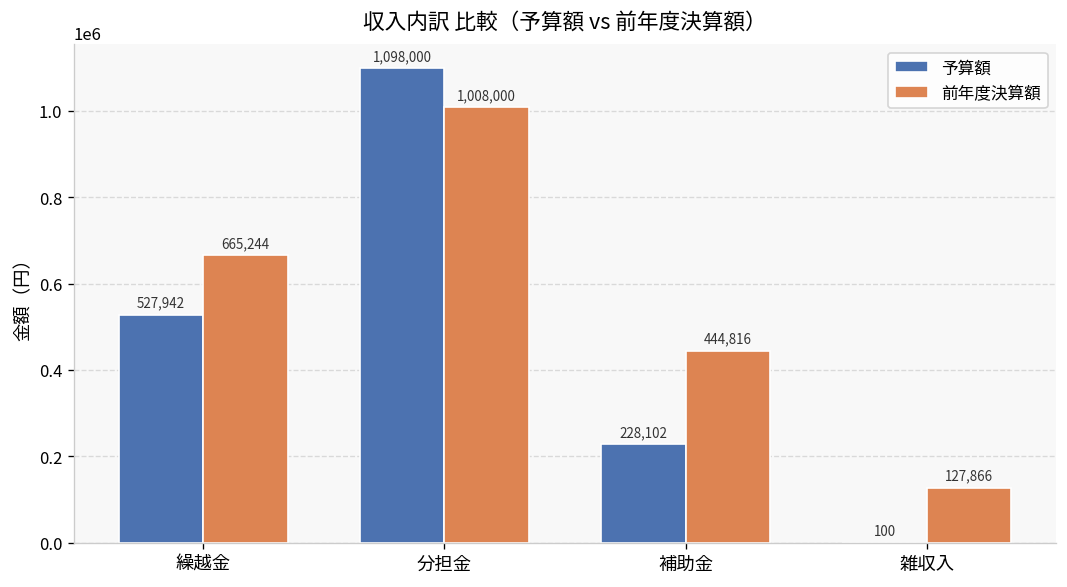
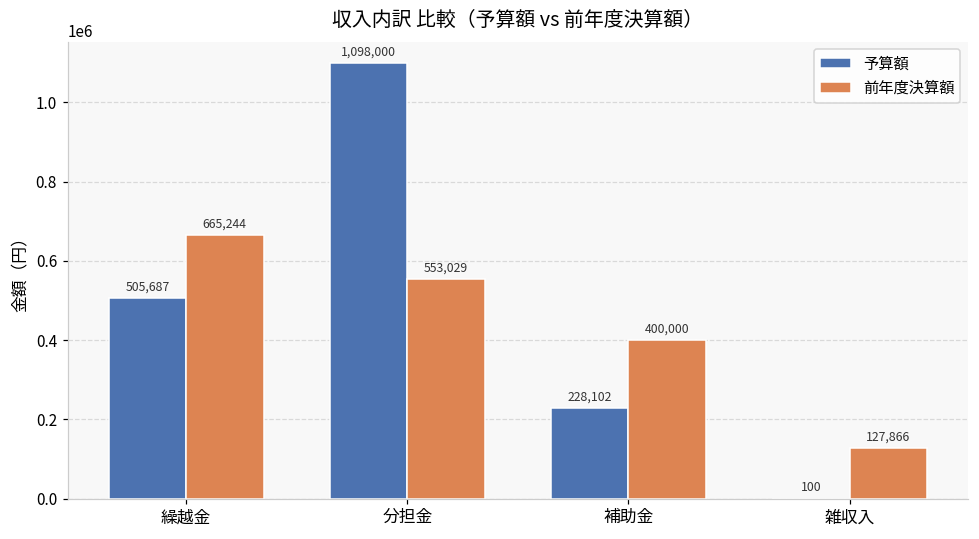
予算額, 繰越金: 527,942 -> 505,687
前年度決算額, 分担金: 1,008,000 -> 553,029
前年度決算額, 補助金: 444,816 -> 400,000
